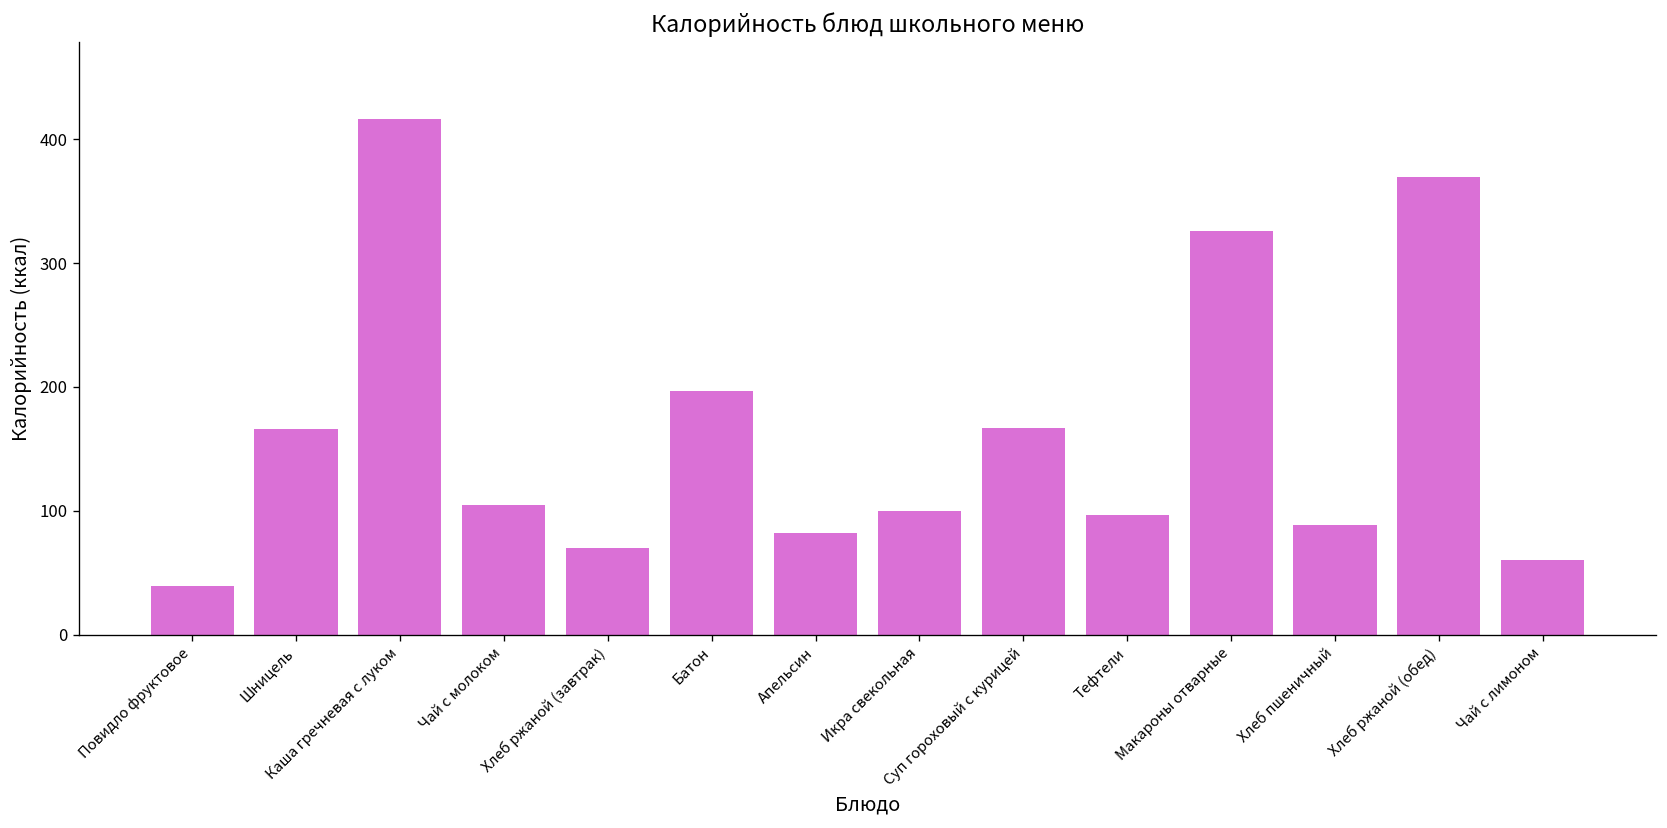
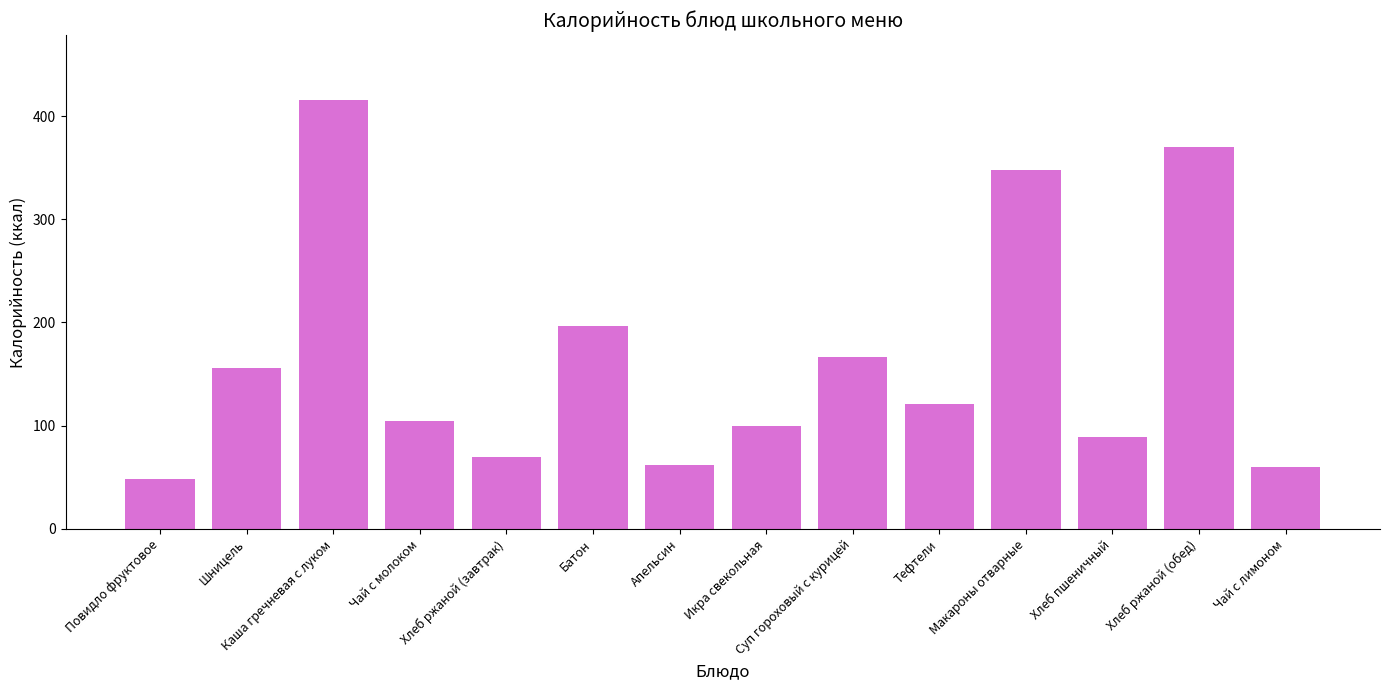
Повидло фруктовое: 39 -> 48
Шницель: 166 -> 156
Апельсин: 82 -> 62
Тефтели: 97 -> 121
Макароны отварные: 326 -> 348
